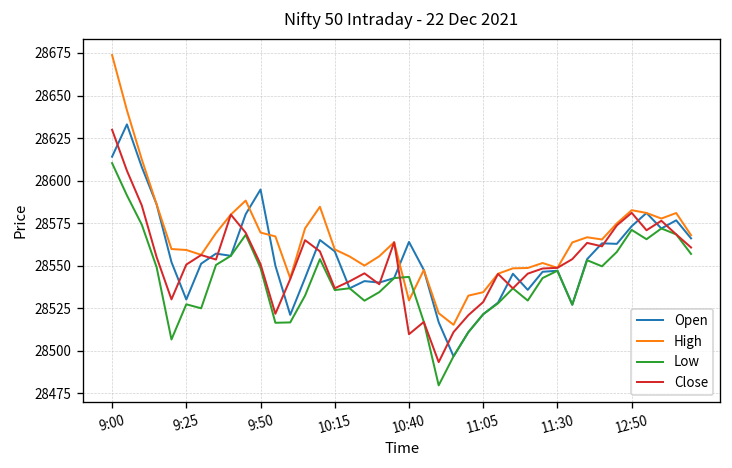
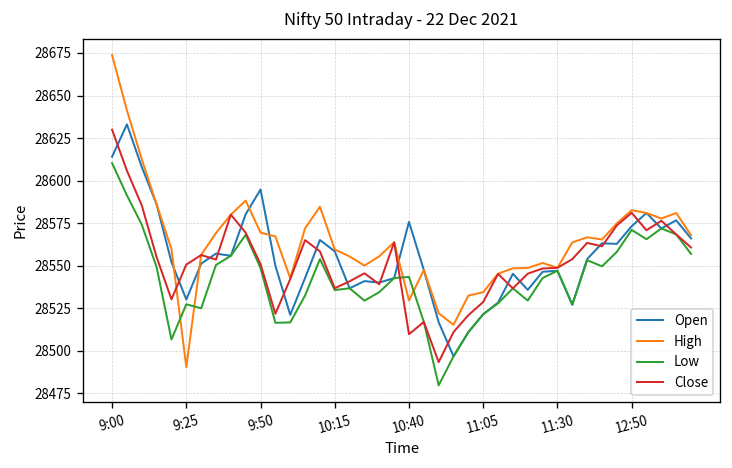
High, 9:25: 28559 -> 28491
Open, 10:40: 28564 -> 28576
